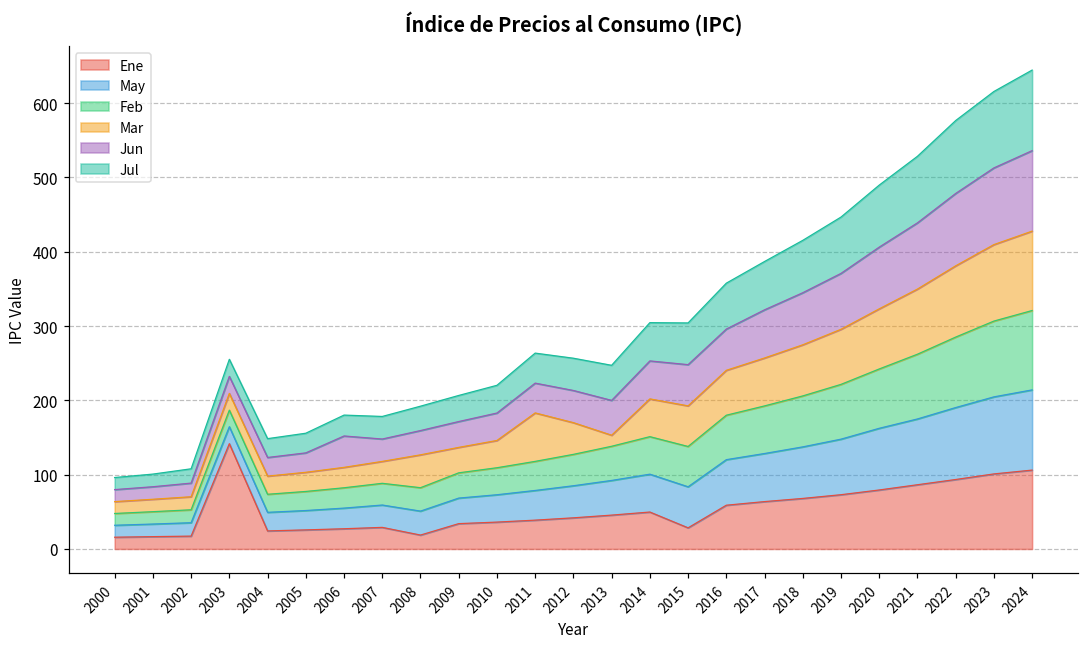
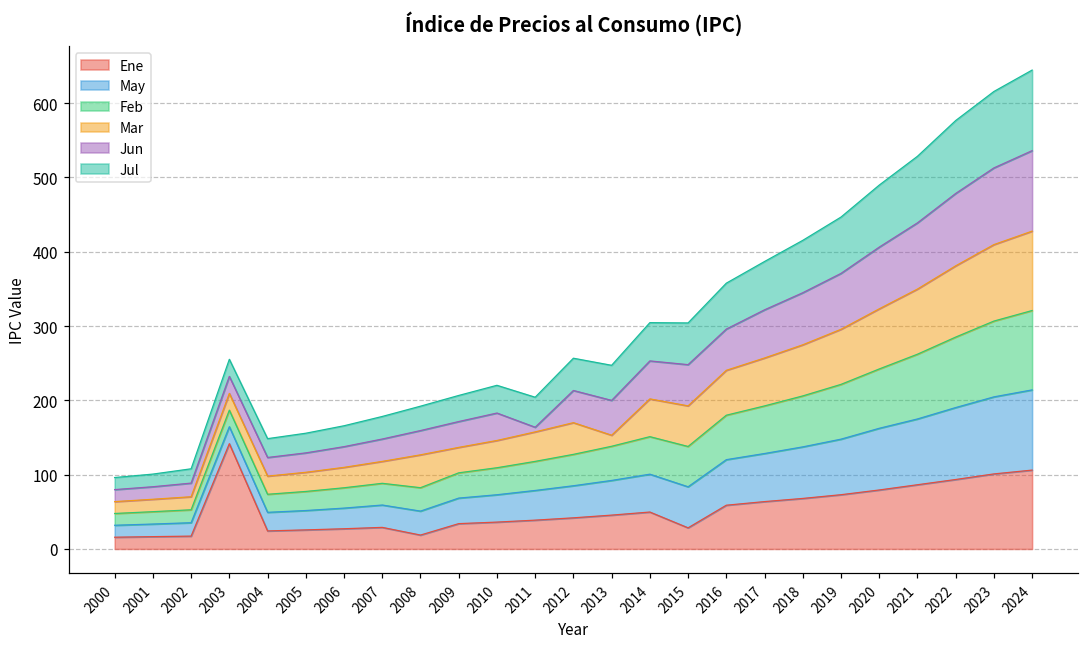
Jun, 2006: 40 -> 30
Mar, 2011: 70 -> 40
Jun, 2011: 40 -> 10
